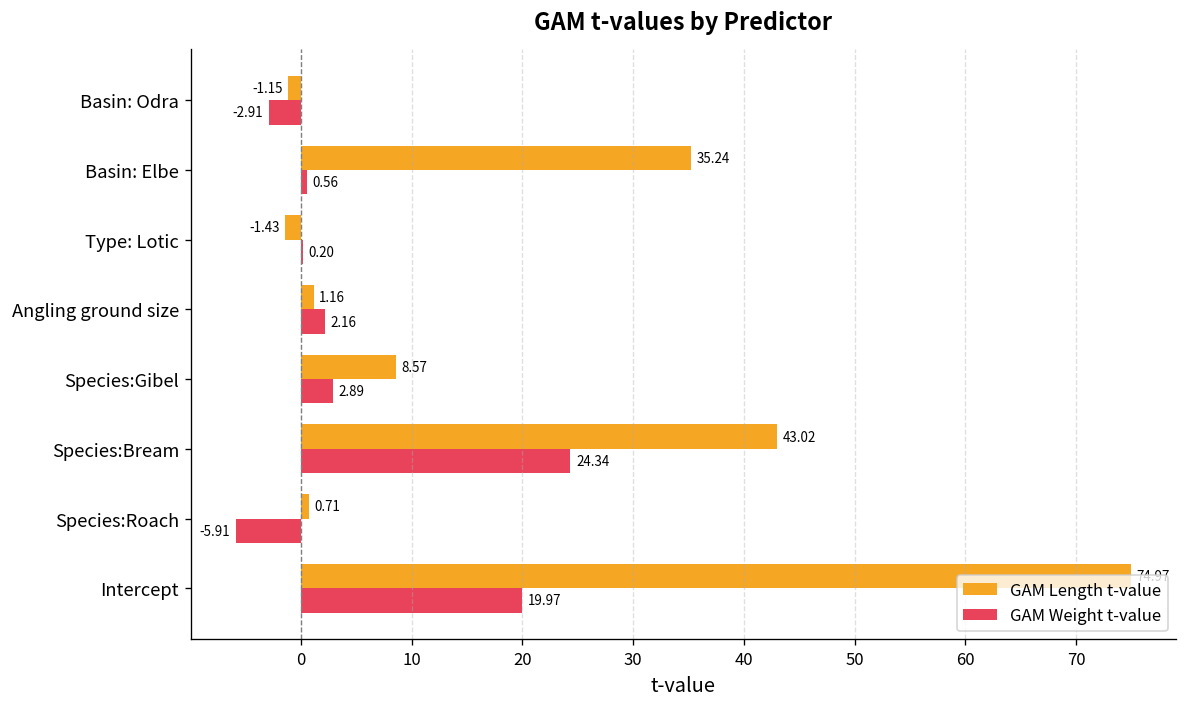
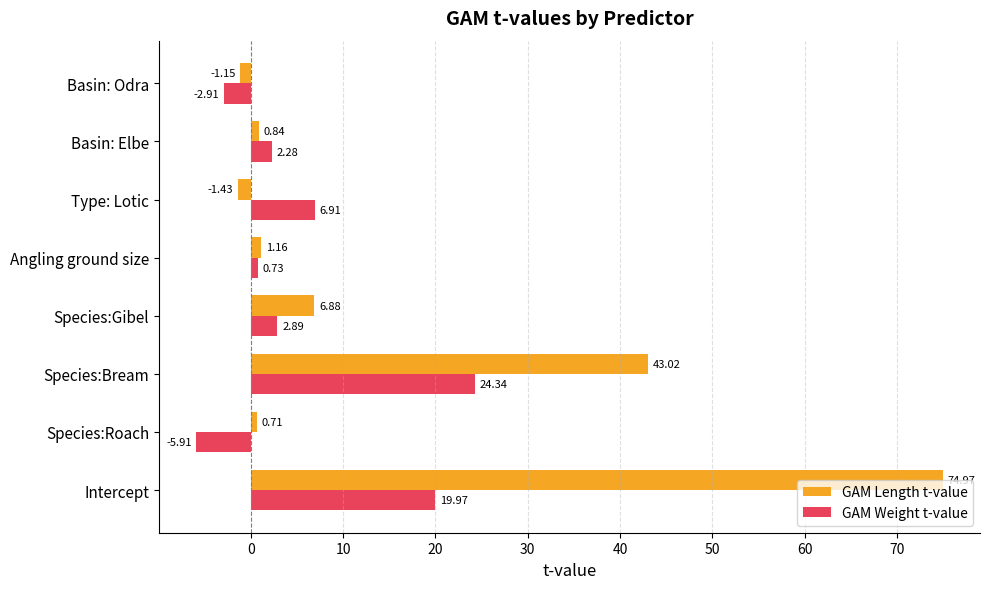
GAM Length t-value, Basin: Elbe: 35.24 -> 0.84
GAM Weight t-value, Basin: Elbe: 0.56 -> 2.28
GAM Weight t-value, Type: Lotic: 0.20 -> 6.91
GAM Weight t-value, Angling ground size: 2.16 -> 0.73
GAM Length t-value, Species:Gibel: 8.57 -> 6.88
